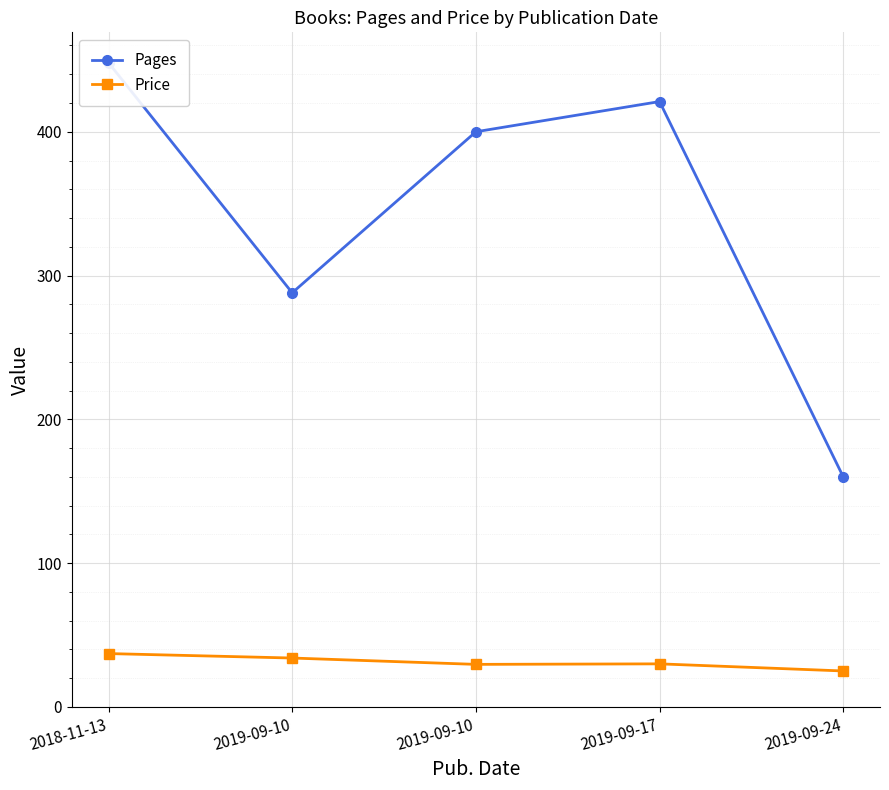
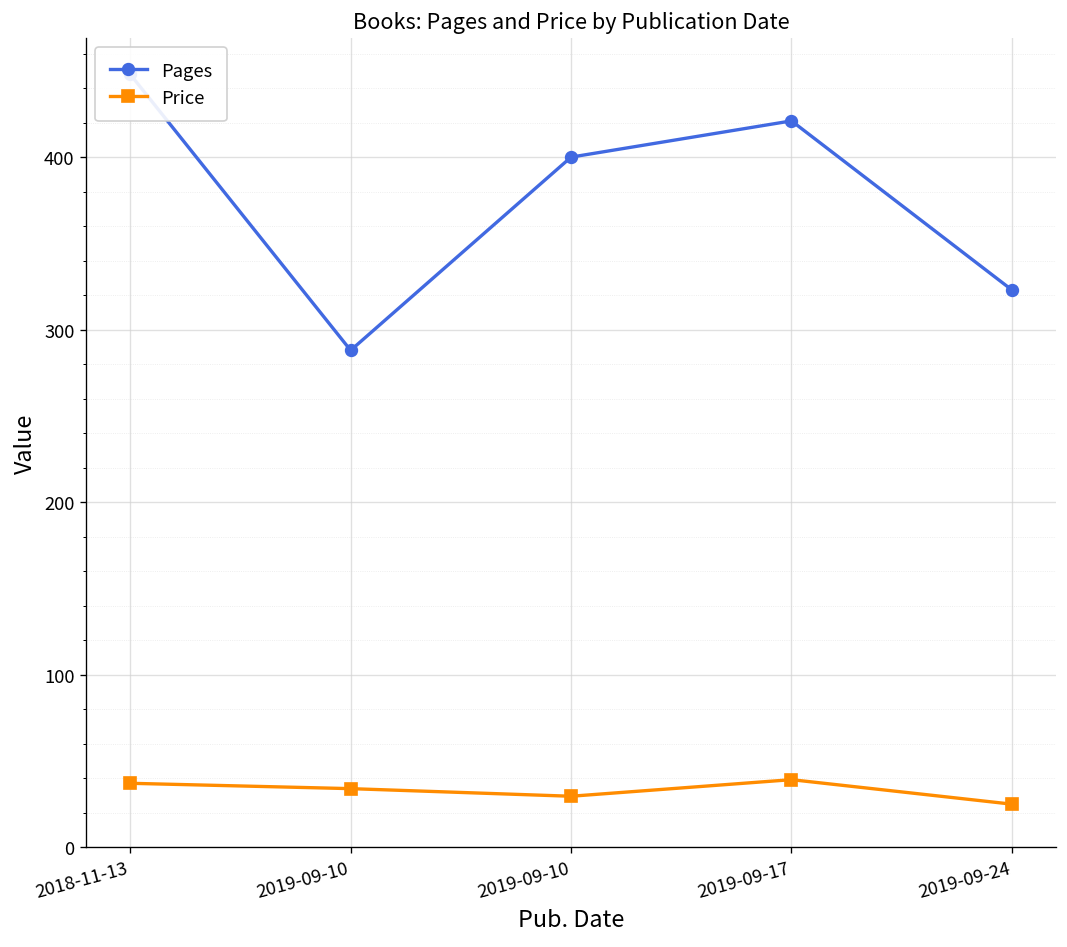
Price, 2019-09-17: 30 -> 39
Pages, 2019-09-24: 160 -> 323
